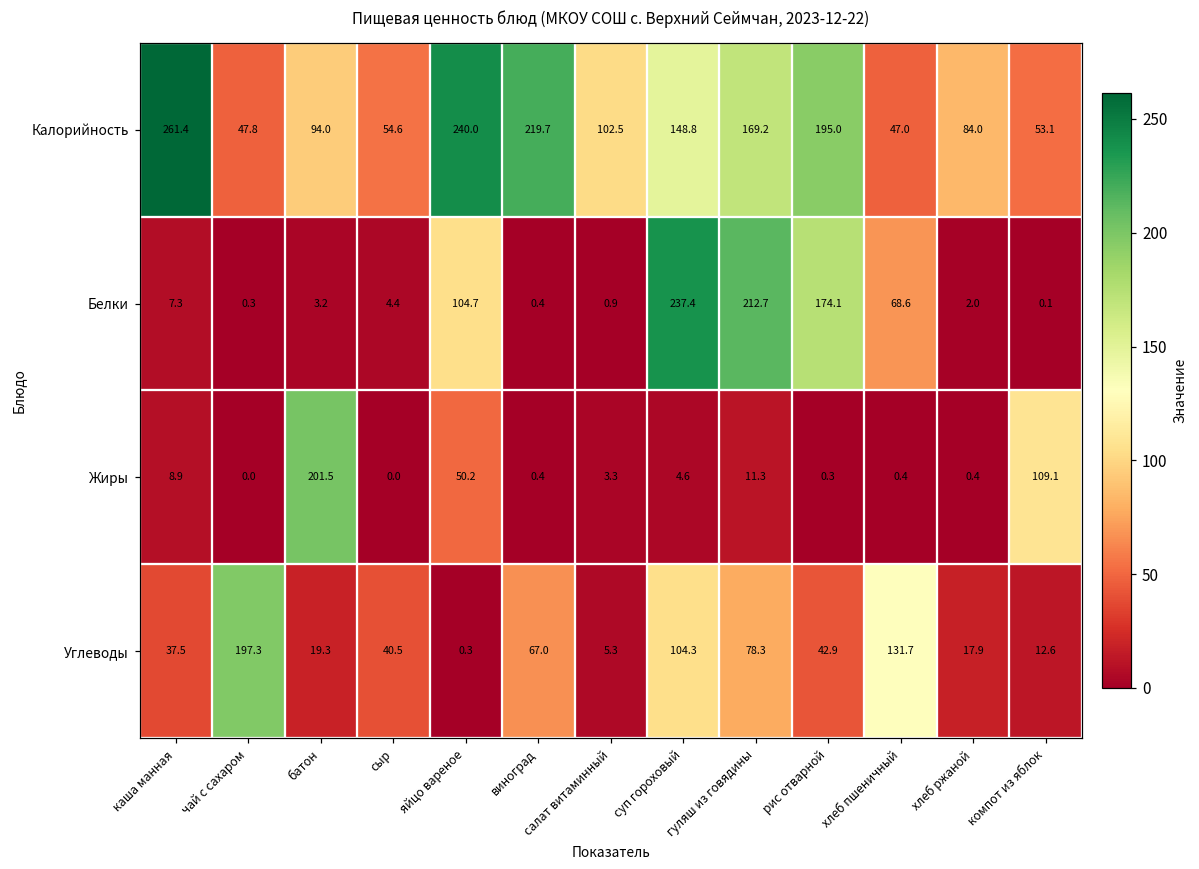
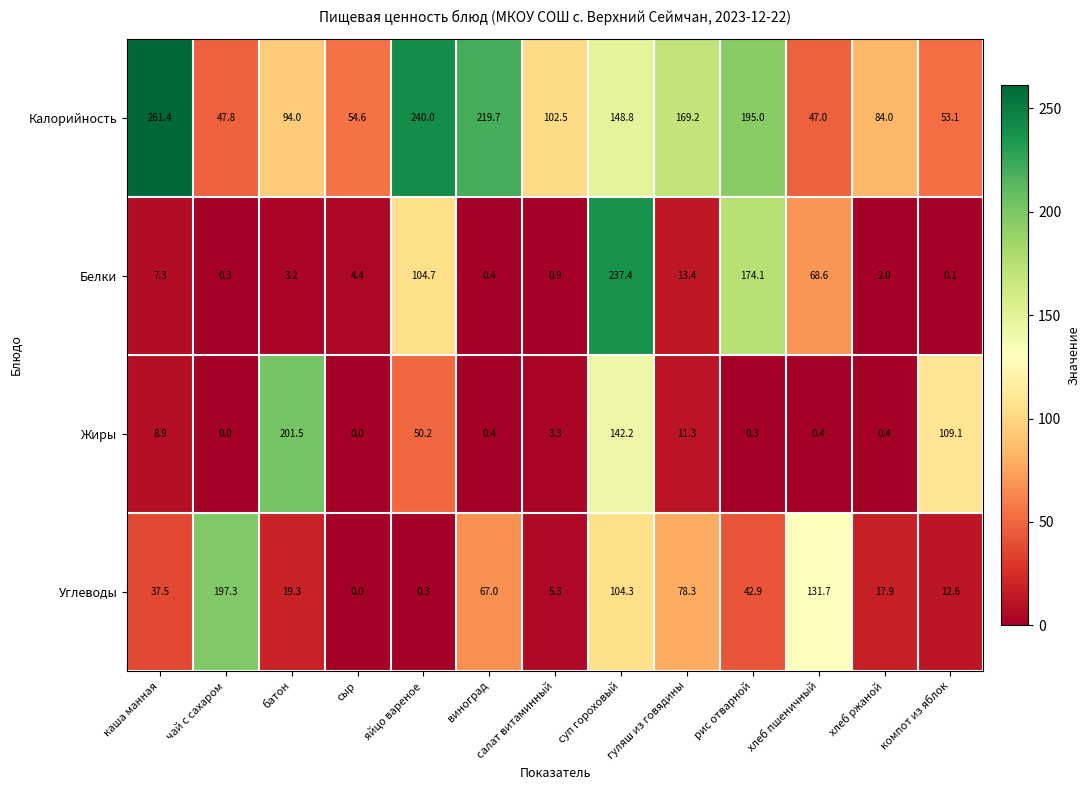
Белки, гуляш из говядины: 212.7 -> 13.4
Жиры, суп гороховый: 4.6 -> 142.2
Углеводы, сыр: 40.5 -> 0.0
